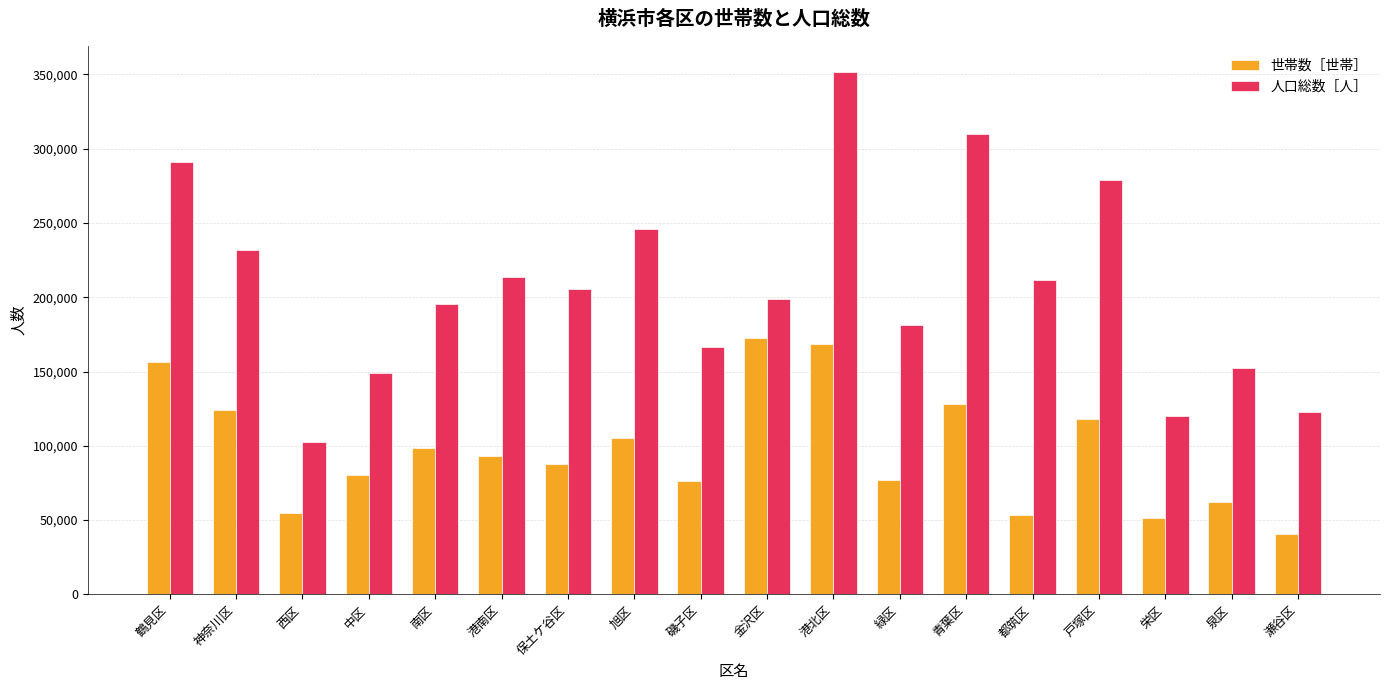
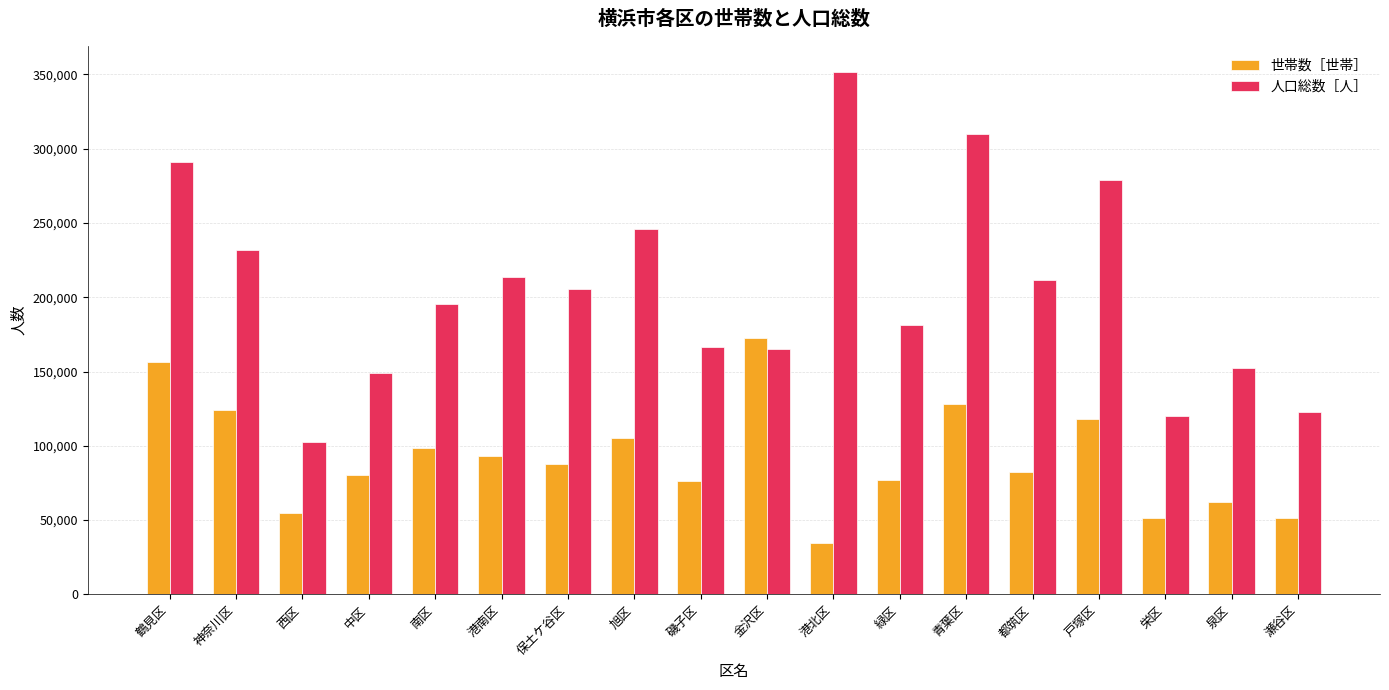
人口総数［人］, 金沢区: 199,000 -> 165,000
世帯数［世帯］, 港北区: 169,000 -> 35,000
世帯数［世帯］, 都筑区: 54,000 -> 83,000
世帯数［世帯］, 瀬谷区: 41,000 -> 51,000
